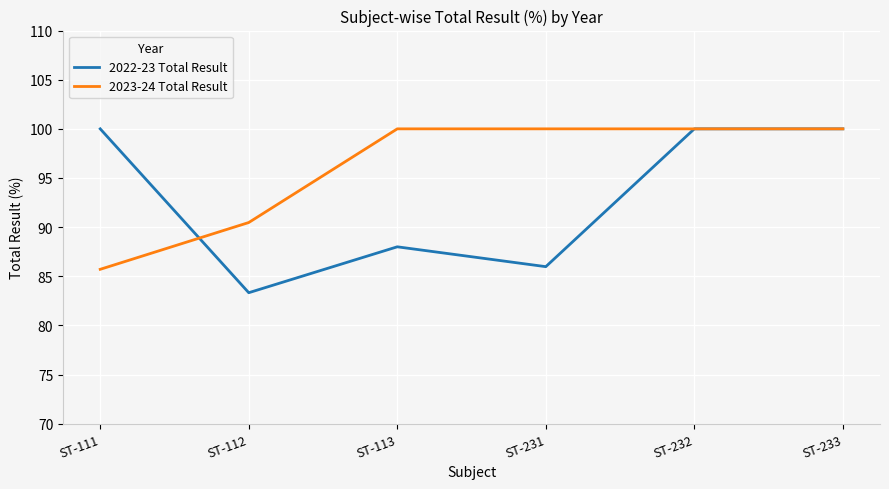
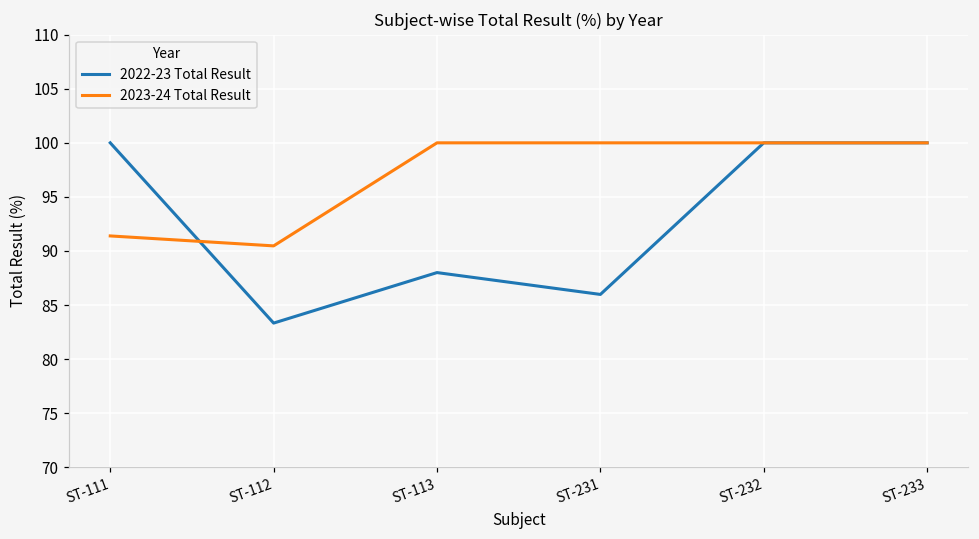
2023-24 Total Result, ST-111: 86 -> 91
